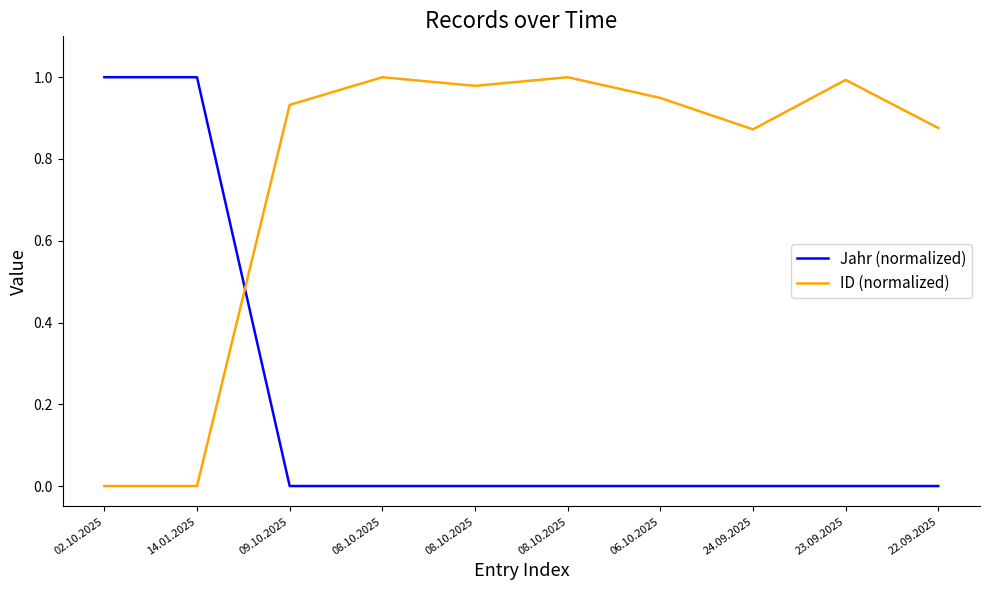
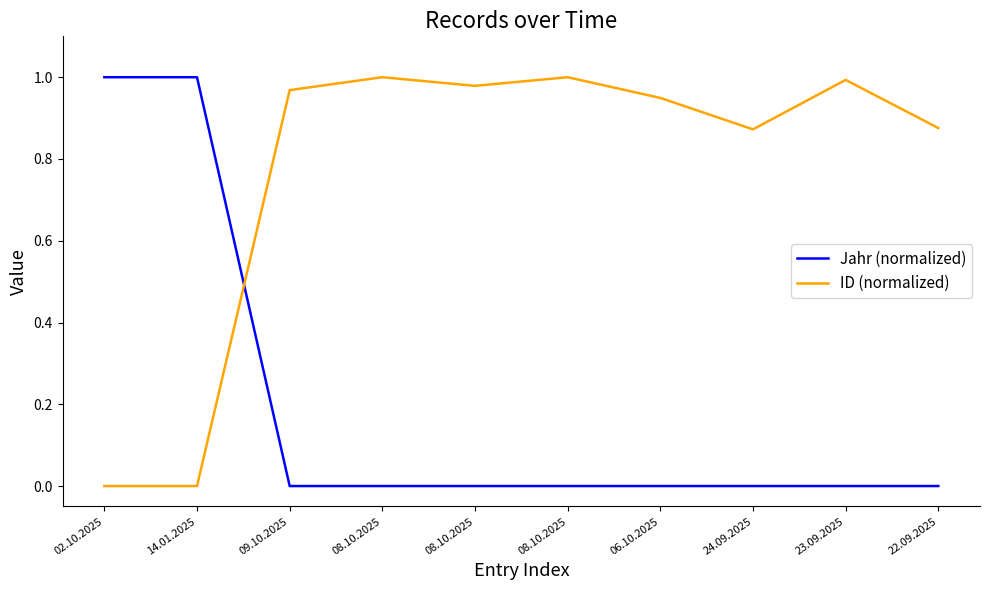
ID (normalized), 09.10.2025: 0.93 -> 0.97
